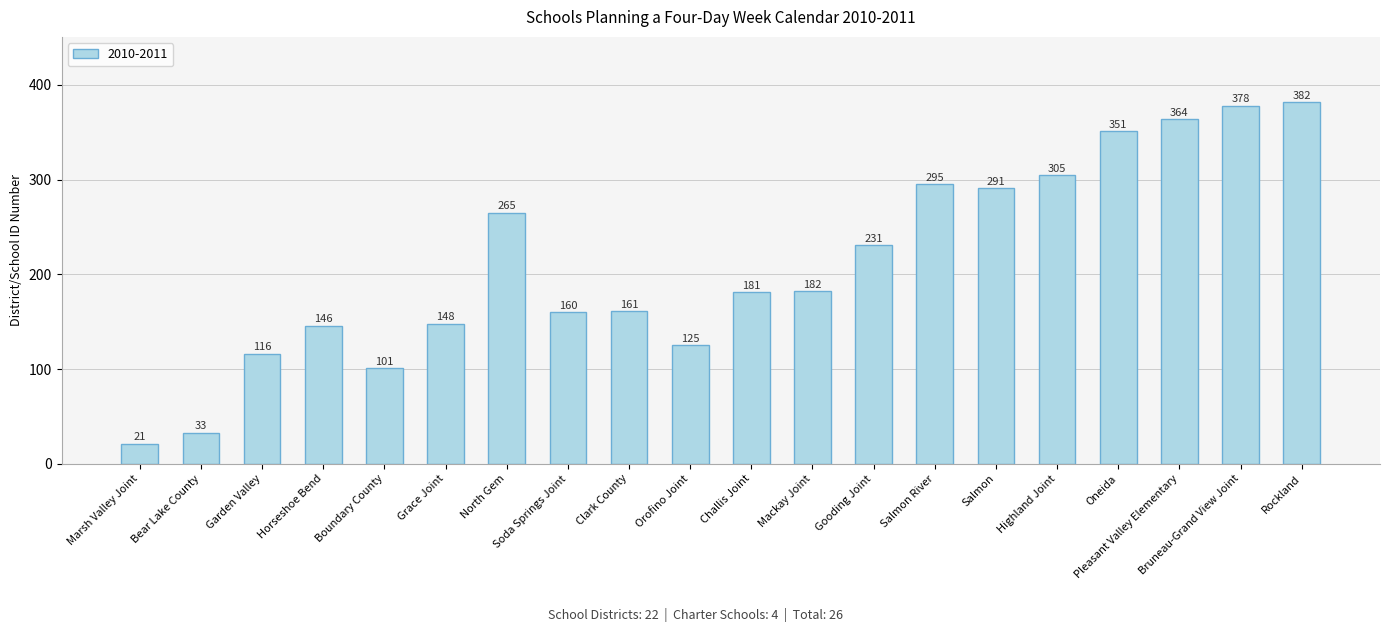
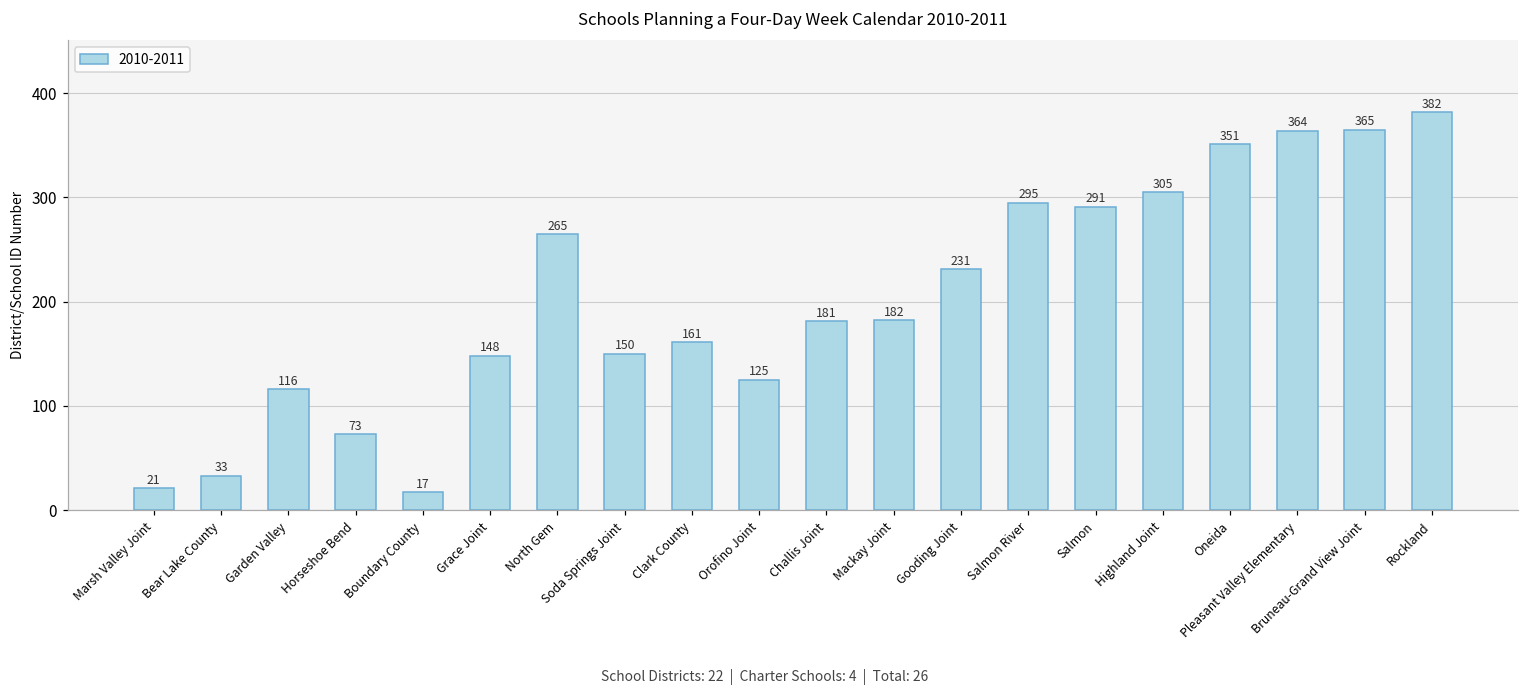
Horseshoe Bend: 146 -> 73
Boundary County: 101 -> 17
Soda Springs Joint: 160 -> 150
Bruneau-Grand View Joint: 378 -> 365
